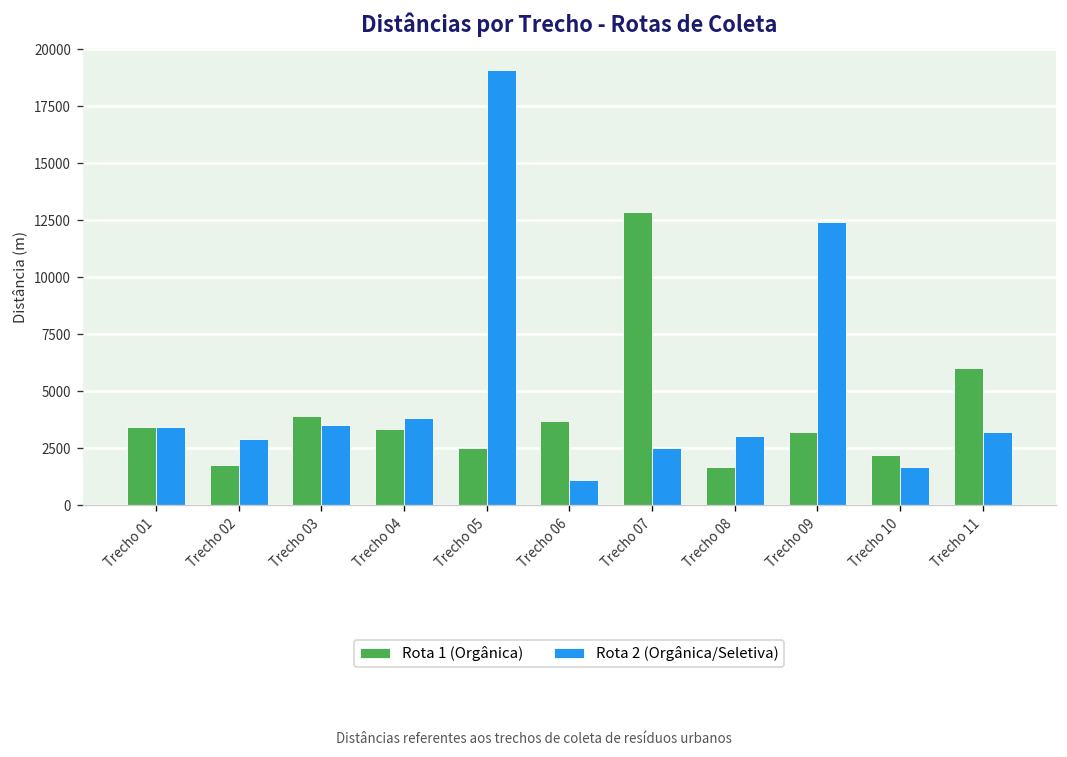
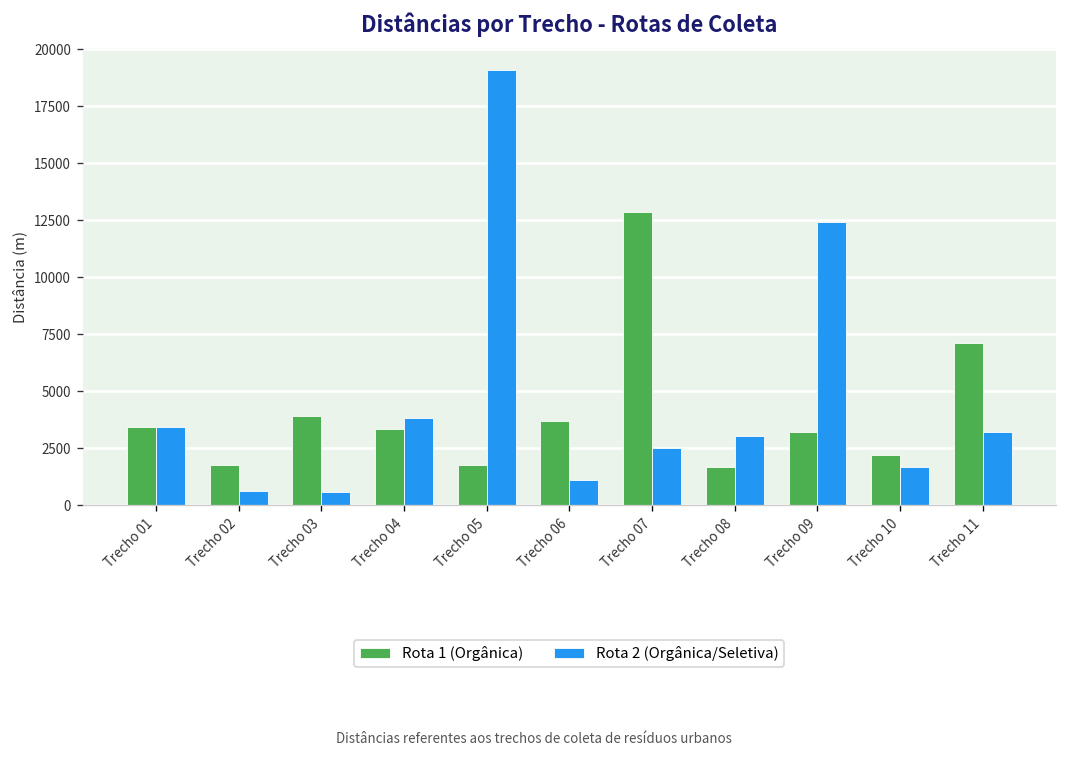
Rota 2 (Orgânica/Seletiva), Trecho 02: 2900 -> 600
Rota 2 (Orgânica/Seletiva), Trecho 03: 3500 -> 600
Rota 1 (Orgânica), Trecho 05: 2500 -> 1800
Rota 1 (Orgânica), Trecho 11: 6000 -> 7100
